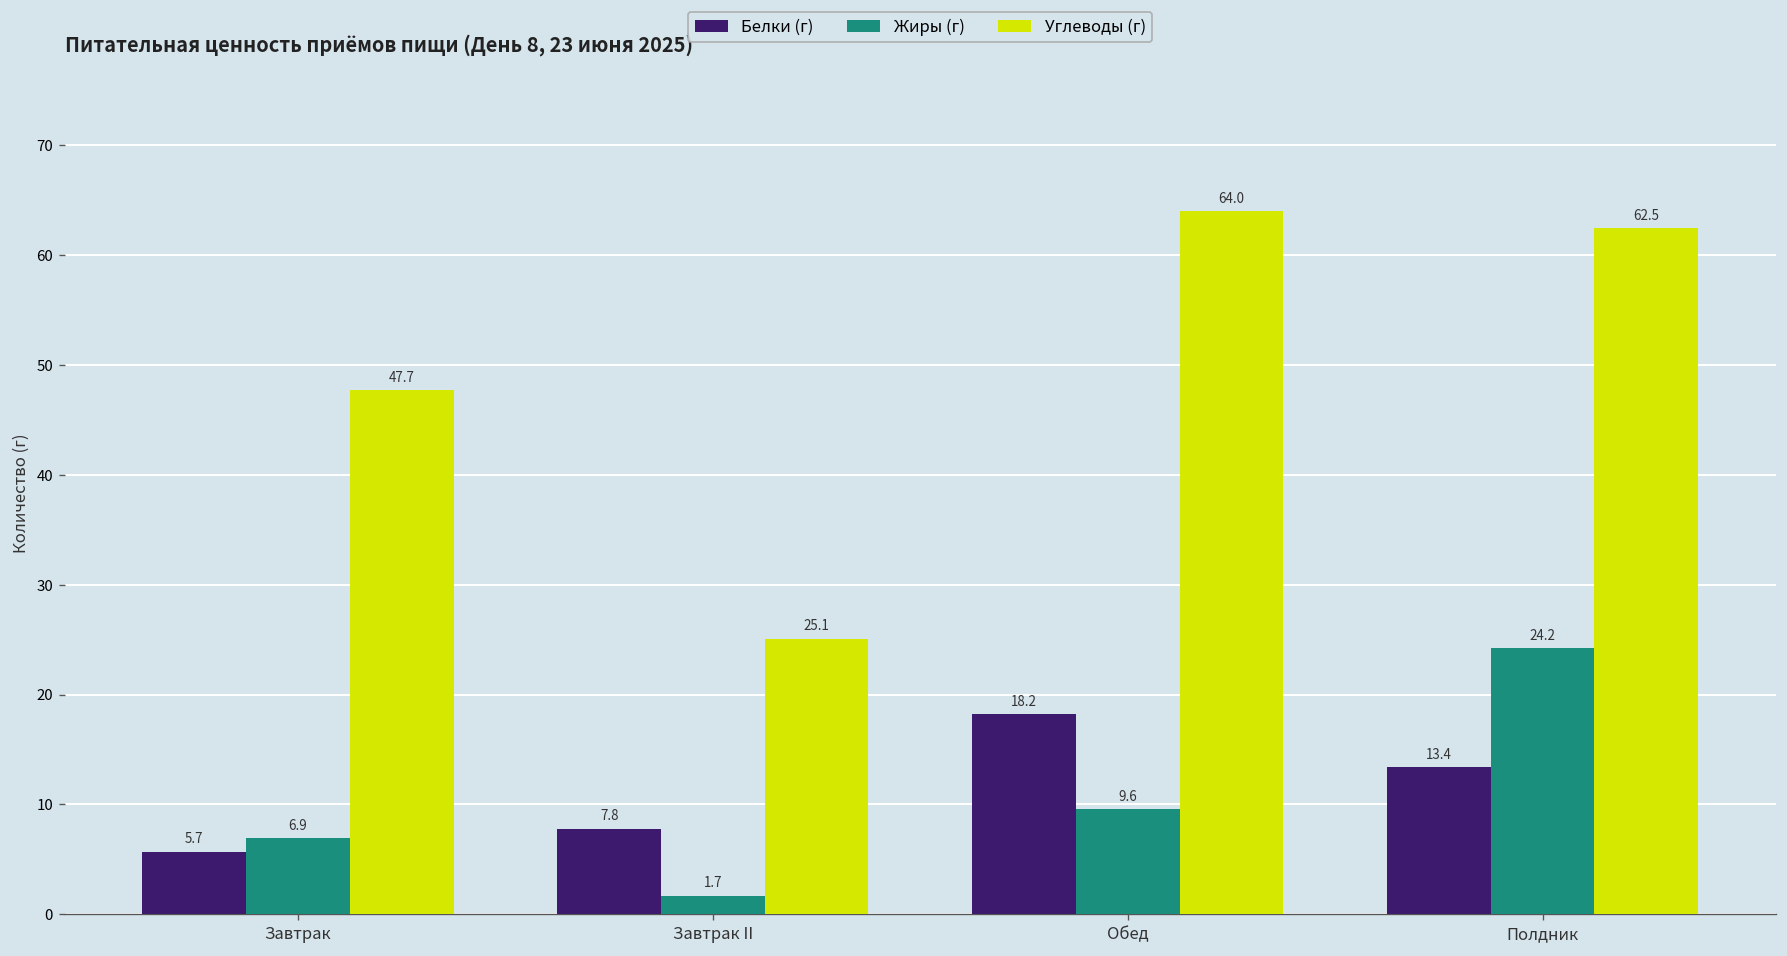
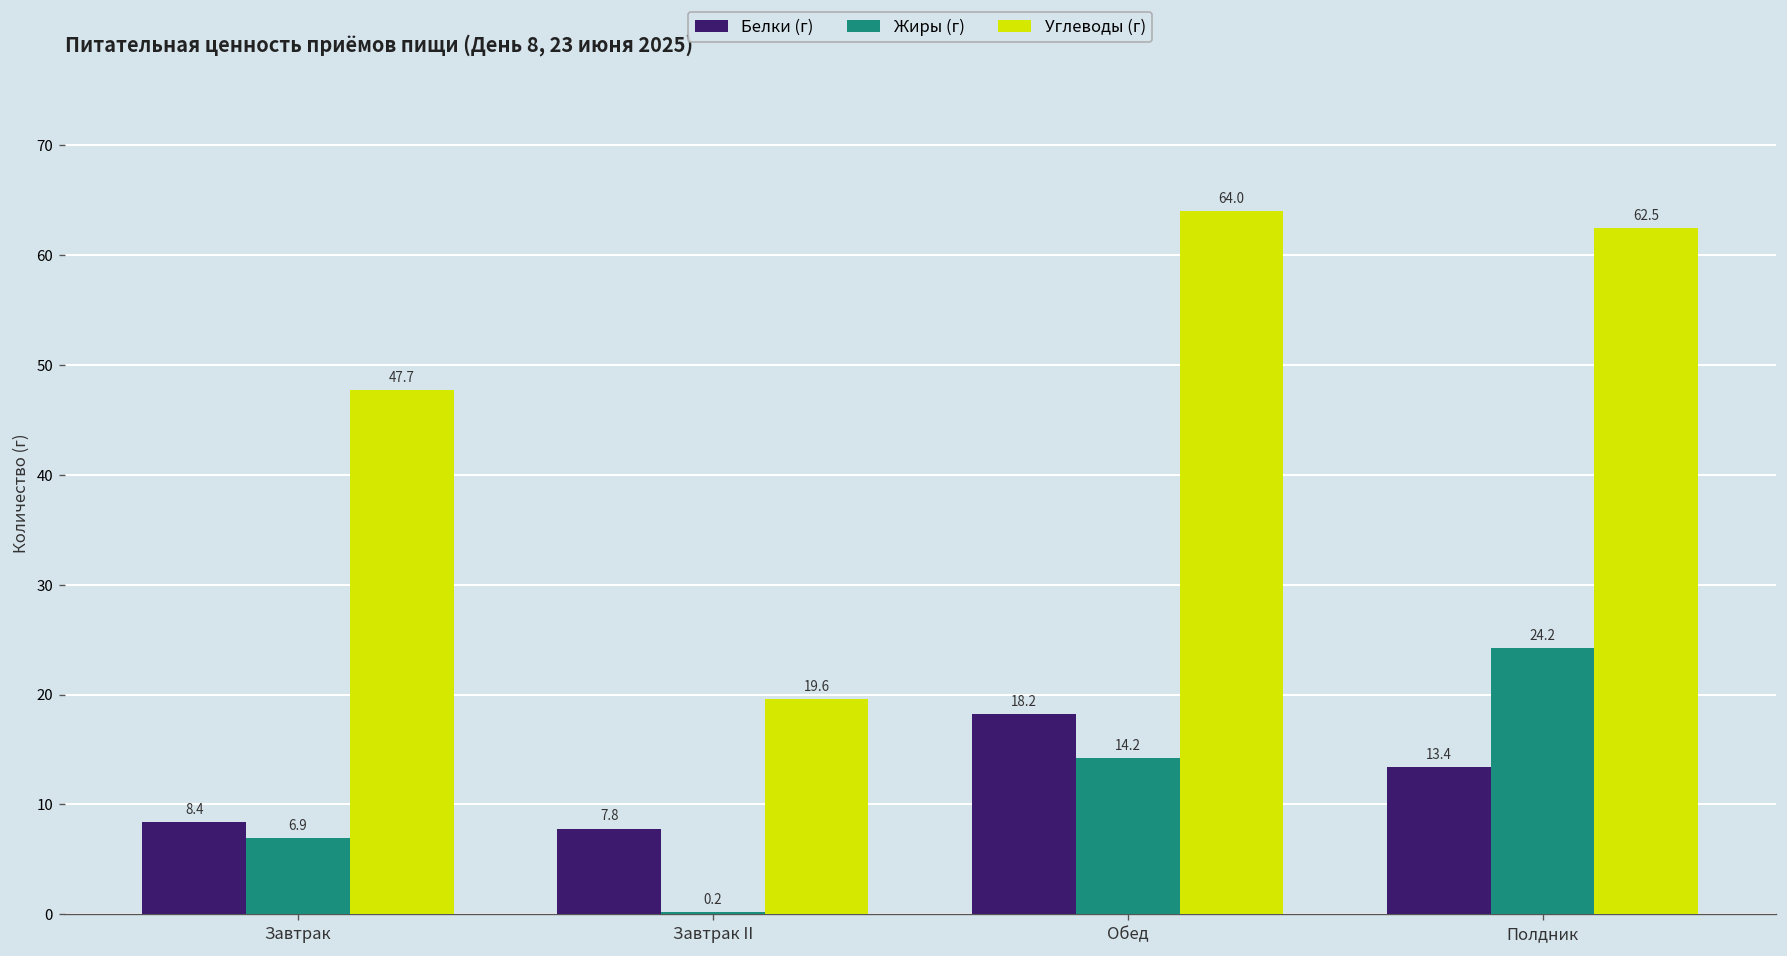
Белки (г), Завтрак: 5.7 -> 8.4
Жиры (г), Завтрак II: 1.7 -> 0.2
Углеводы (г), Завтрак II: 25.1 -> 19.6
Жиры (г), Обед: 9.6 -> 14.2
